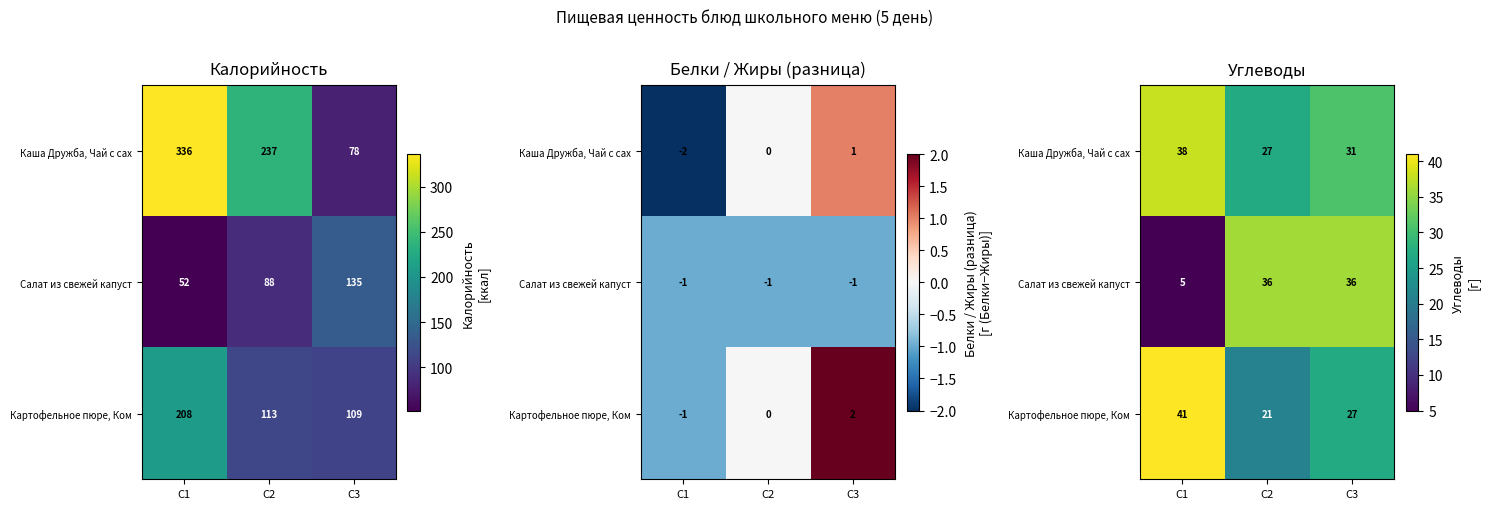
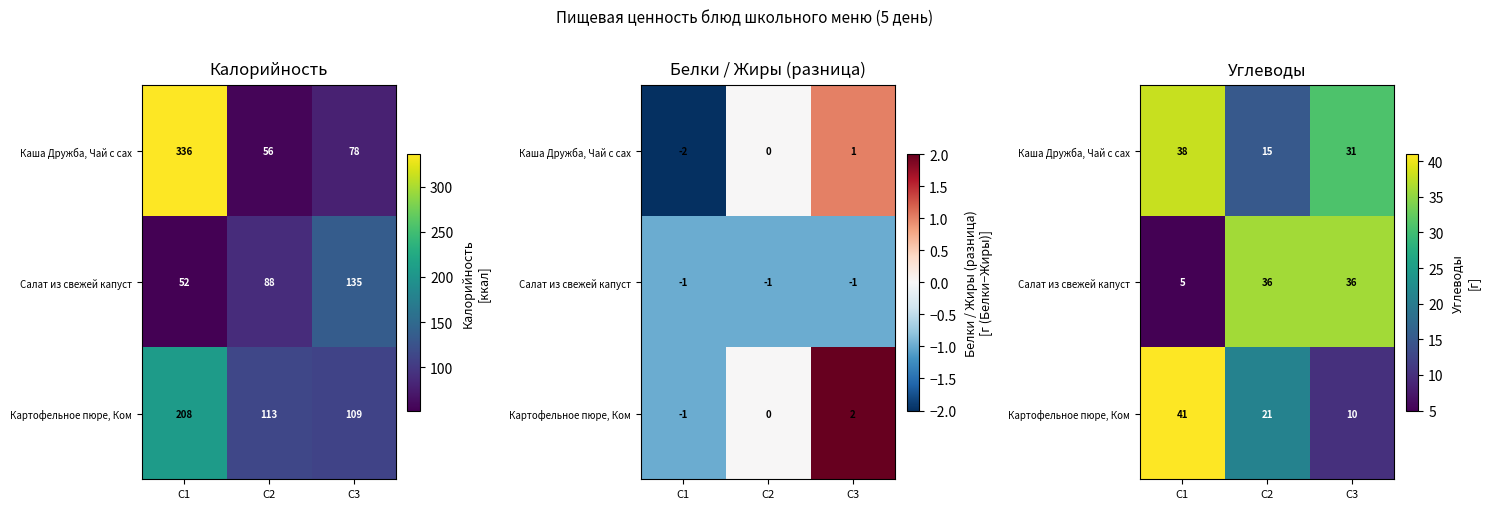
Калорийность, Каша Дружба, Чай с сах, C2: 237 -> 56
Углеводы, Каша Дружба, Чай с сах, C2: 27 -> 15
Углеводы, Картофельное пюре, Ком, C3: 27 -> 10
